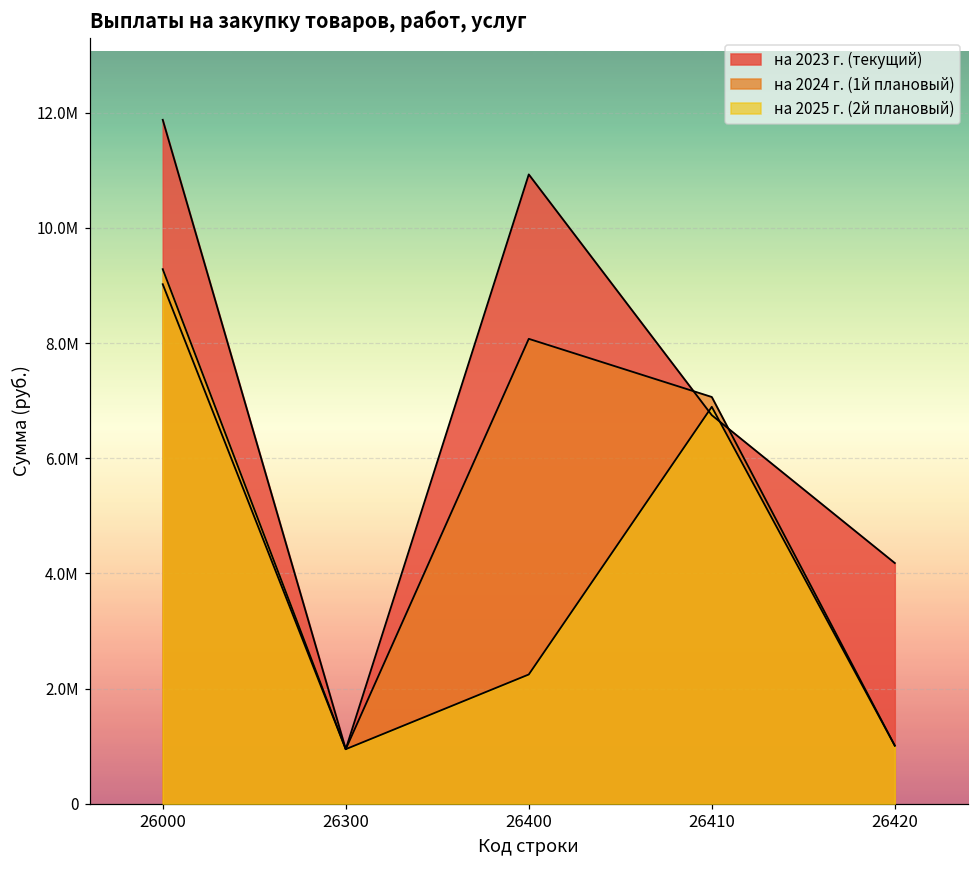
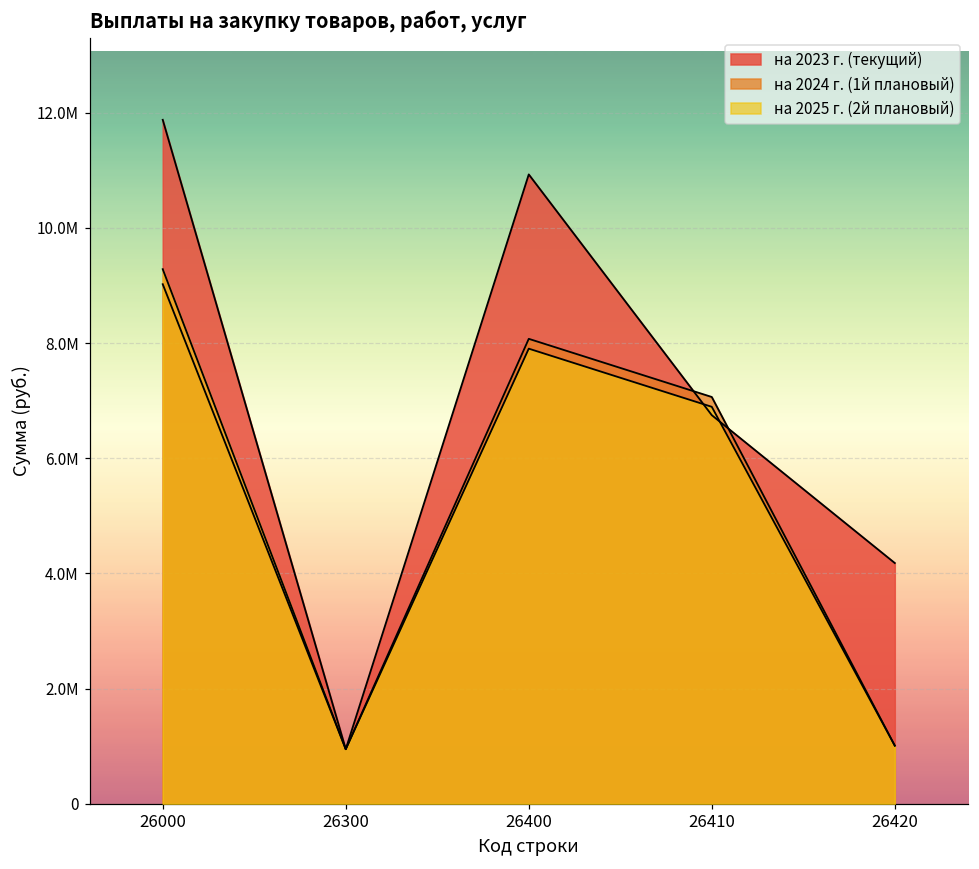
на 2025 г. (2й плановый), 26400: 2200000 -> 7900000
